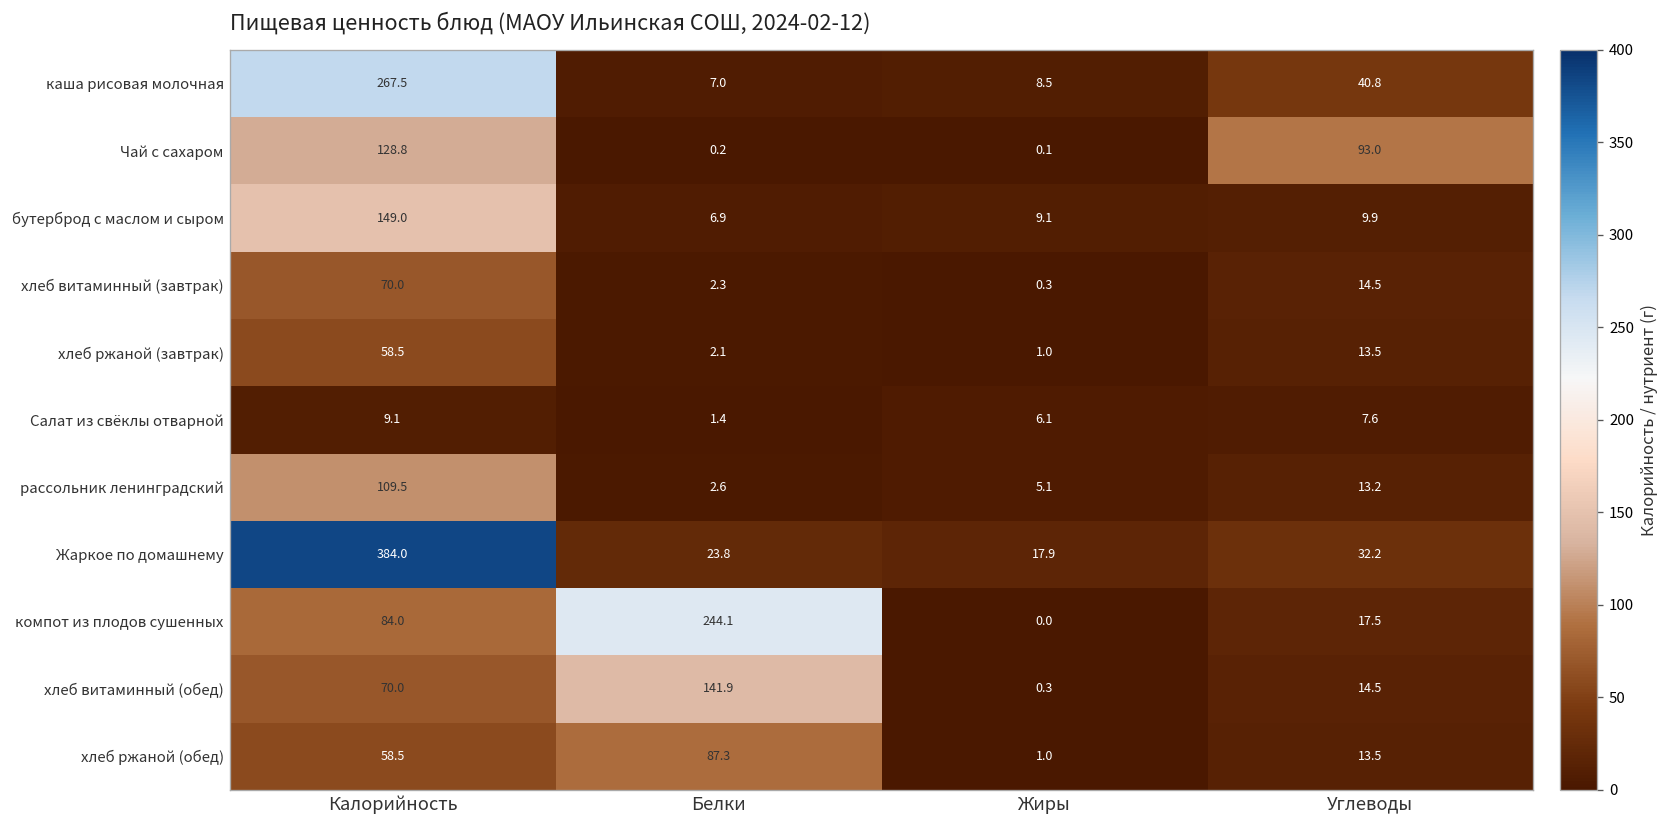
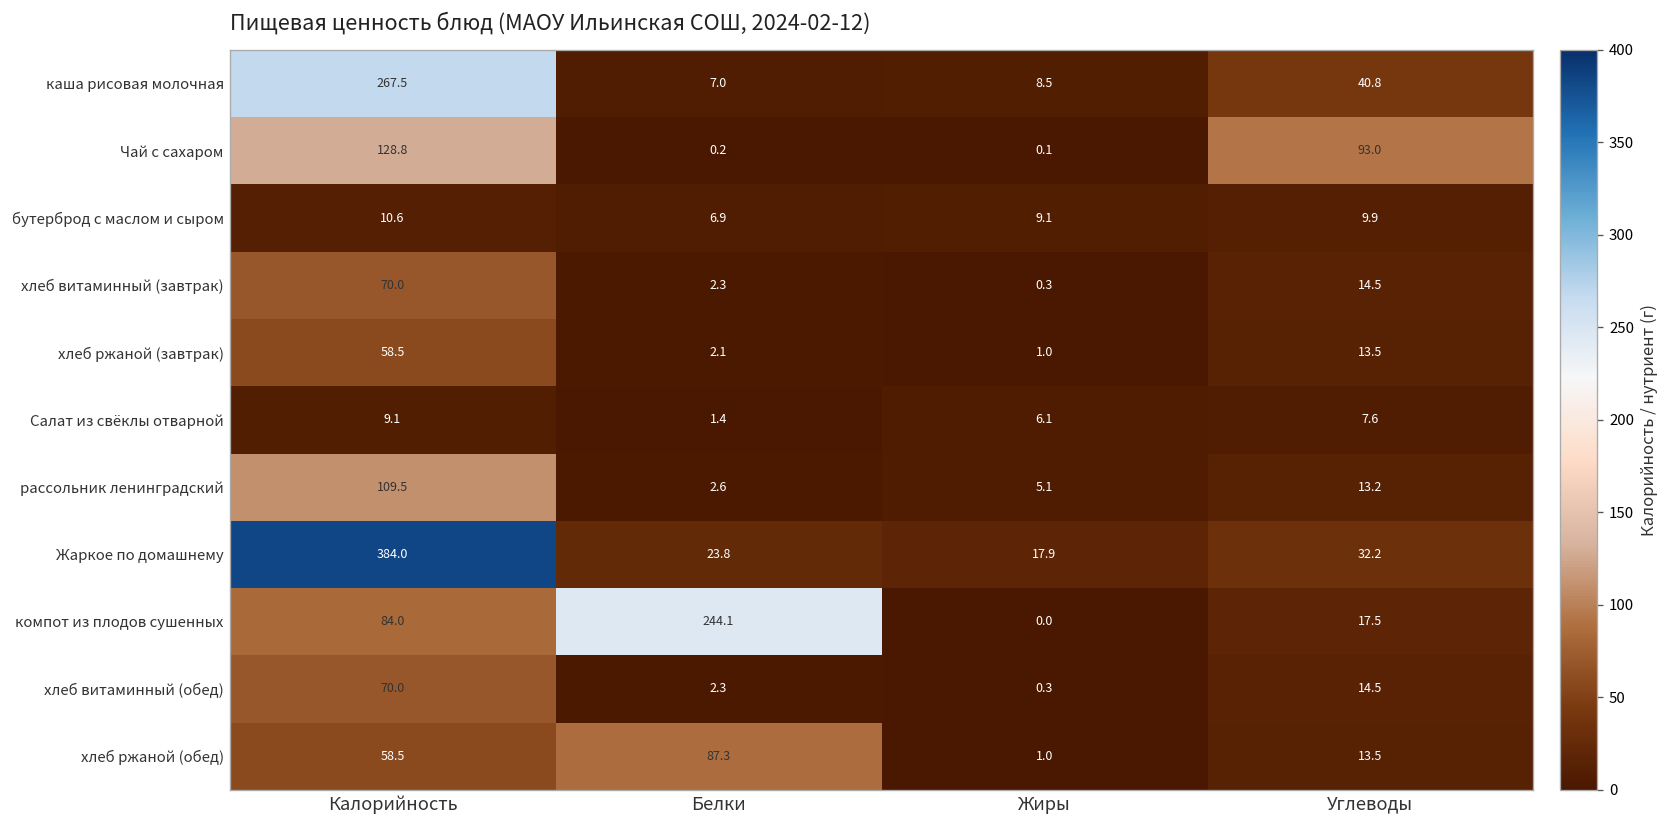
бутерброд с маслом и сыром, Калорийность: 149.0 -> 10.6
хлеб витаминный (обед), Белки: 141.9 -> 2.3
